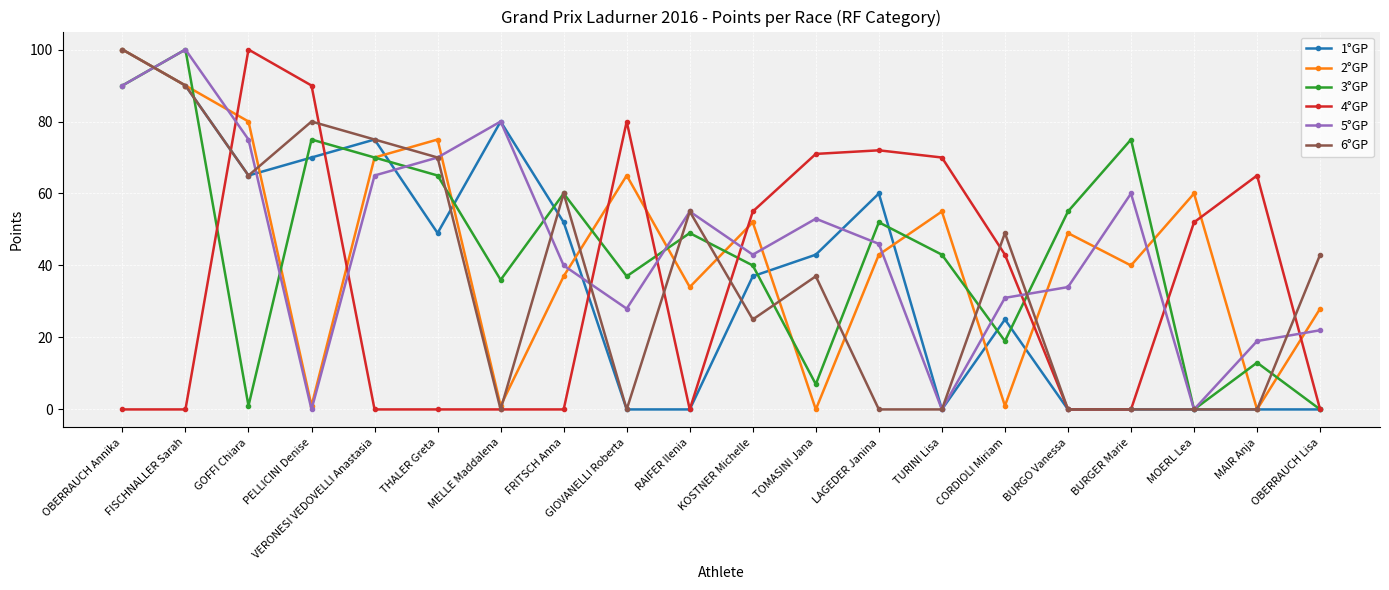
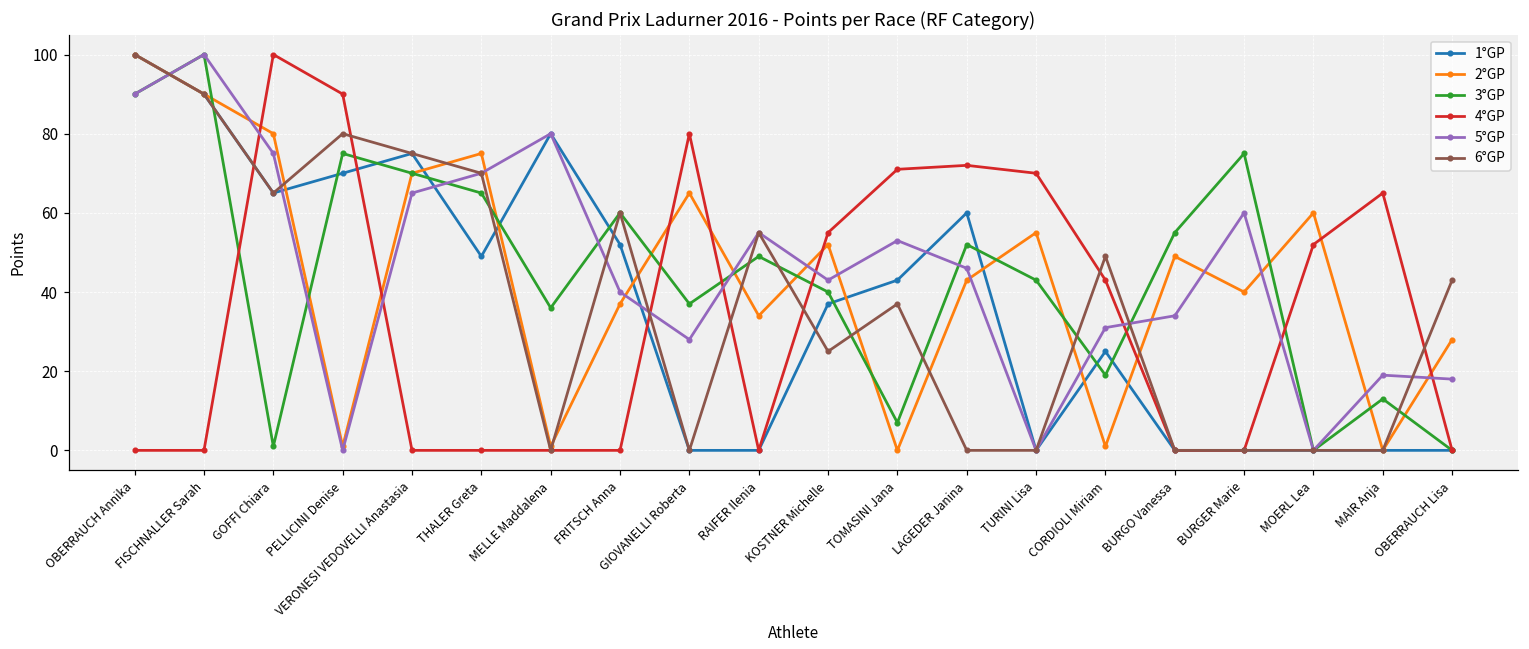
5°GP, OBERRAUCH Lisa: 22 -> 18
